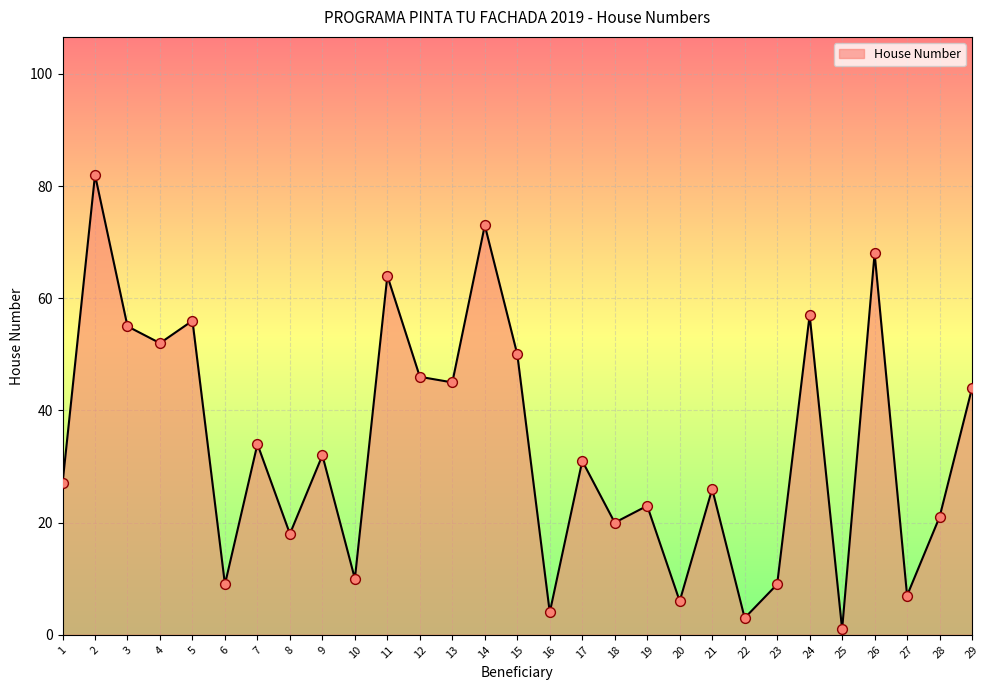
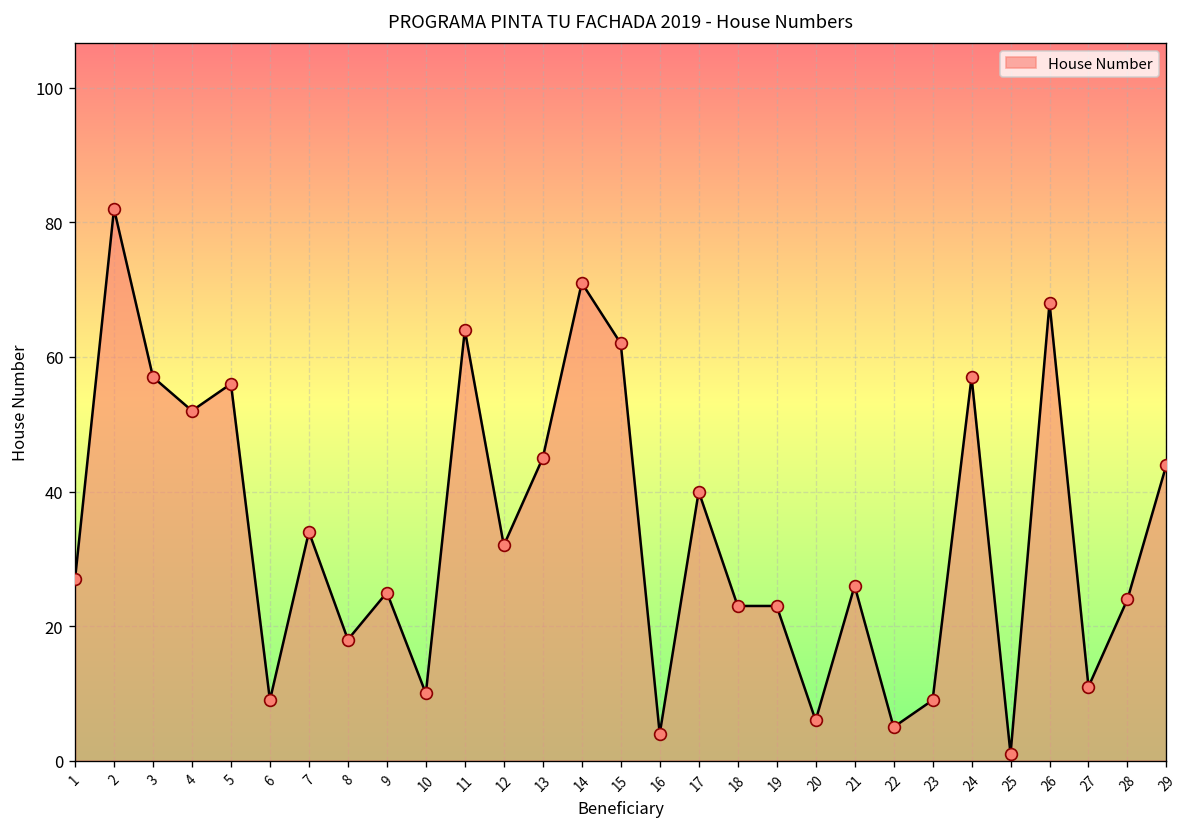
3: 55 -> 57
9: 32 -> 25
12: 46 -> 32
14: 73 -> 71
15: 50 -> 62
17: 31 -> 40
18: 20 -> 23
22: 3 -> 5
27: 7 -> 11
28: 21 -> 24
